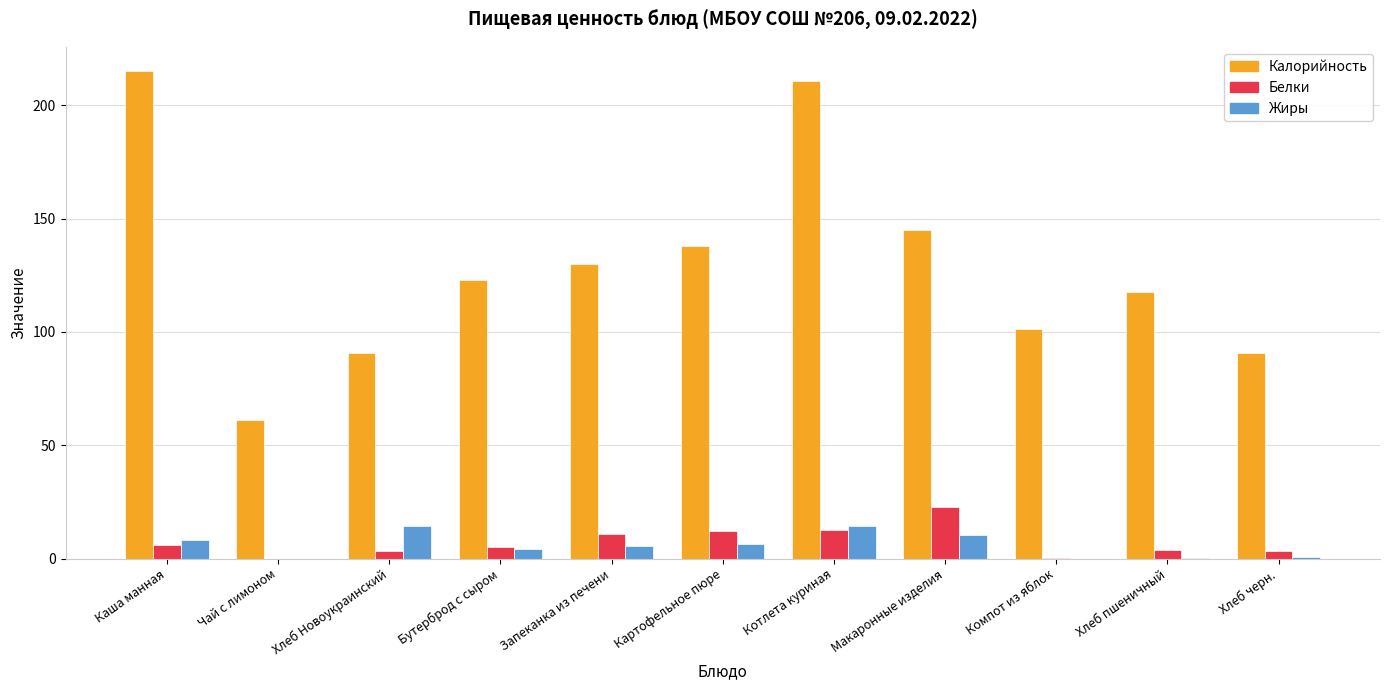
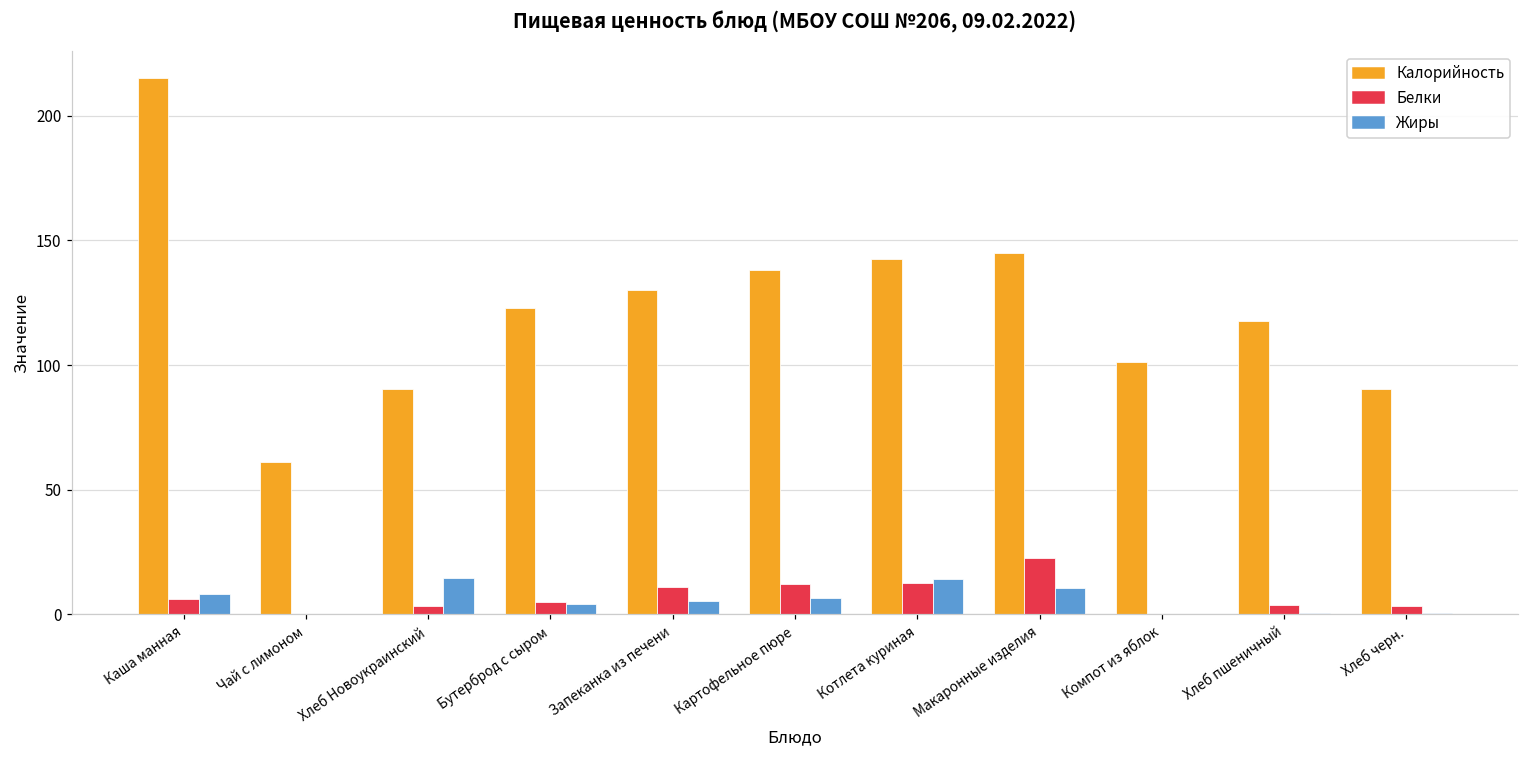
Калорийность, Котлета куриная: 211 -> 143
